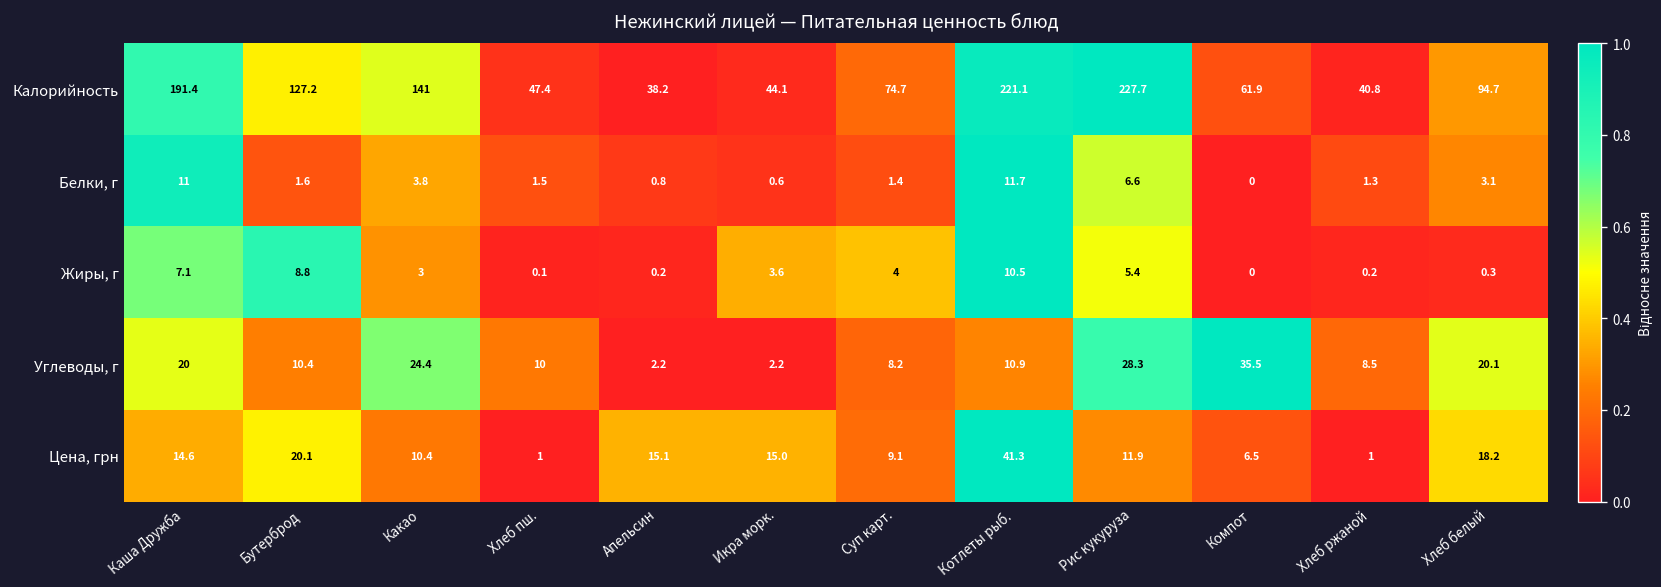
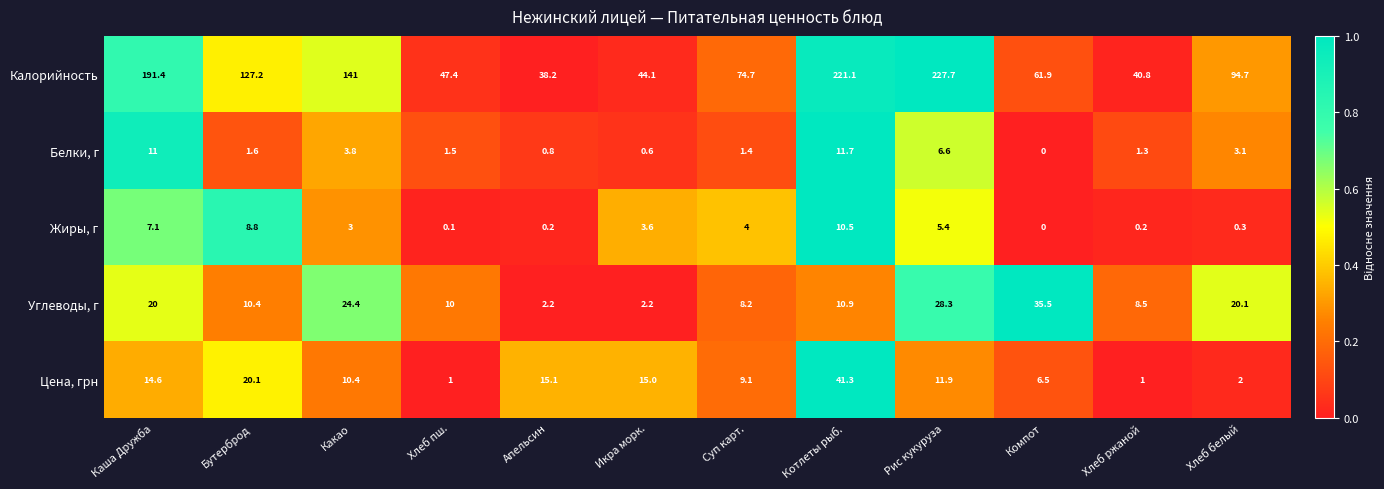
Цена, грн, Хлеб белый: 18.2 -> 2
